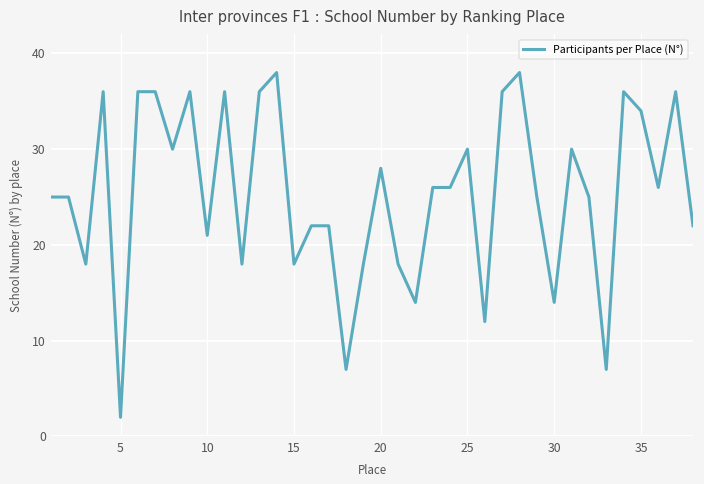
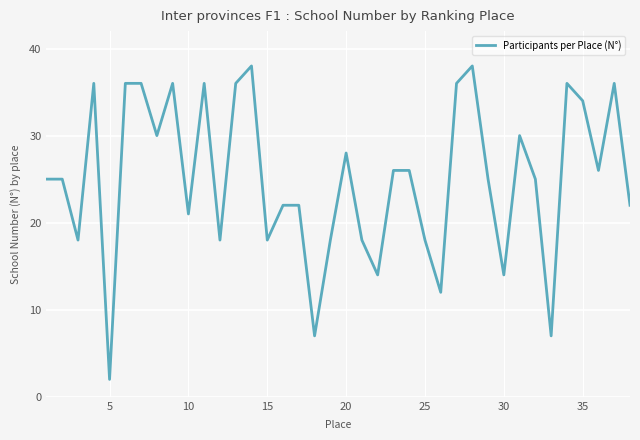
25: 30 -> 18
